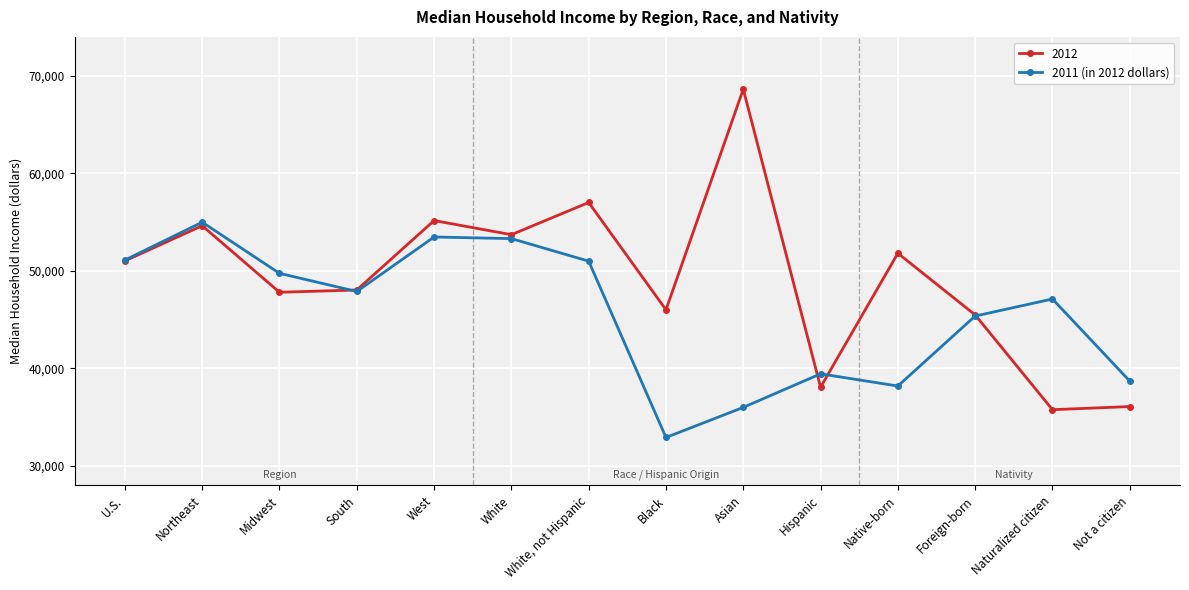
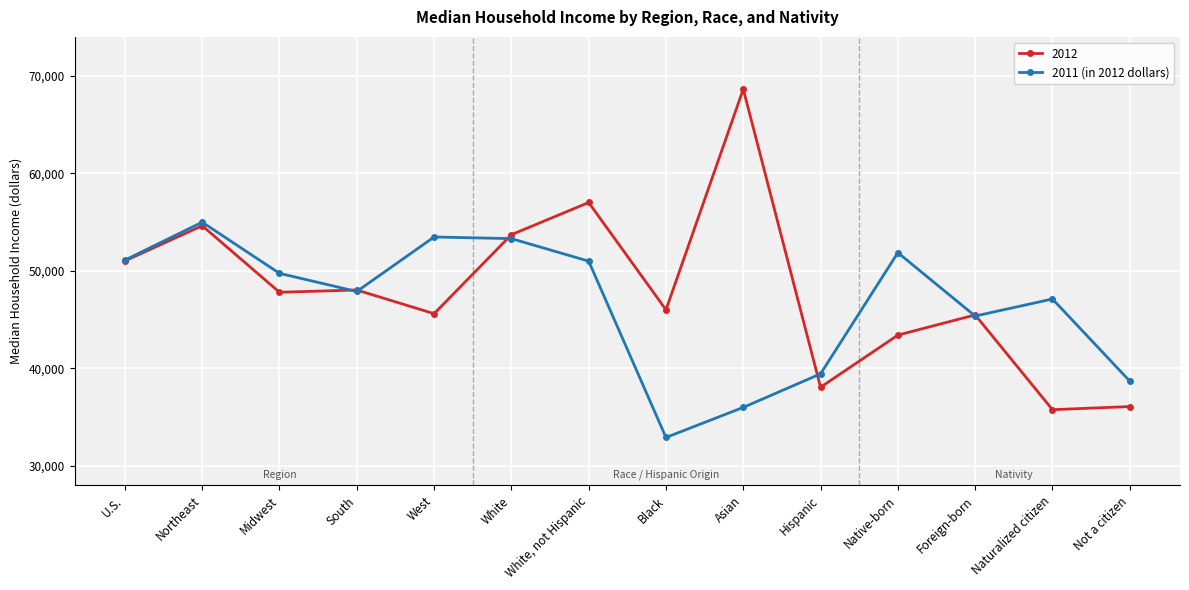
2012, West: 55,000 -> 46,000
2012, Native-born: 52,000 -> 43,000
2011 (in 2012 dollars), Native-born: 38,000 -> 52,000
